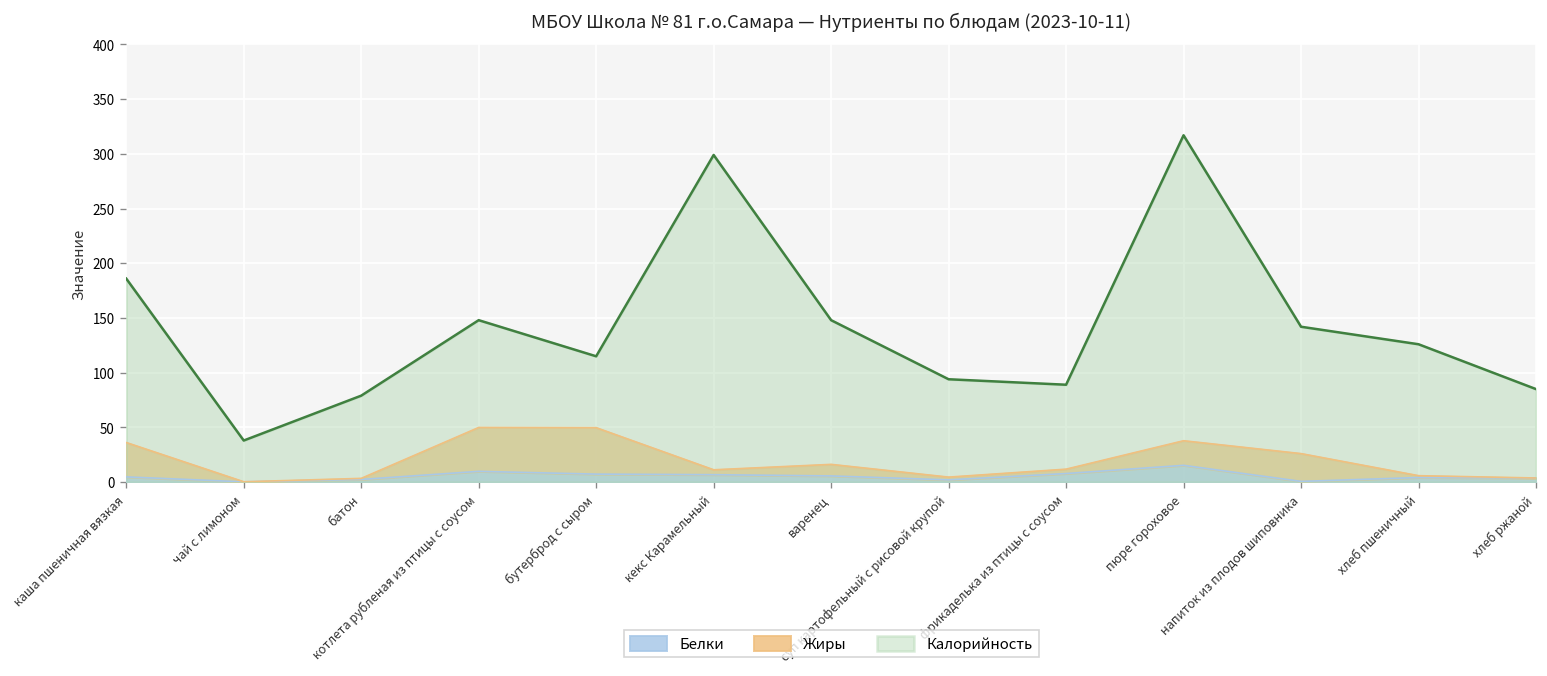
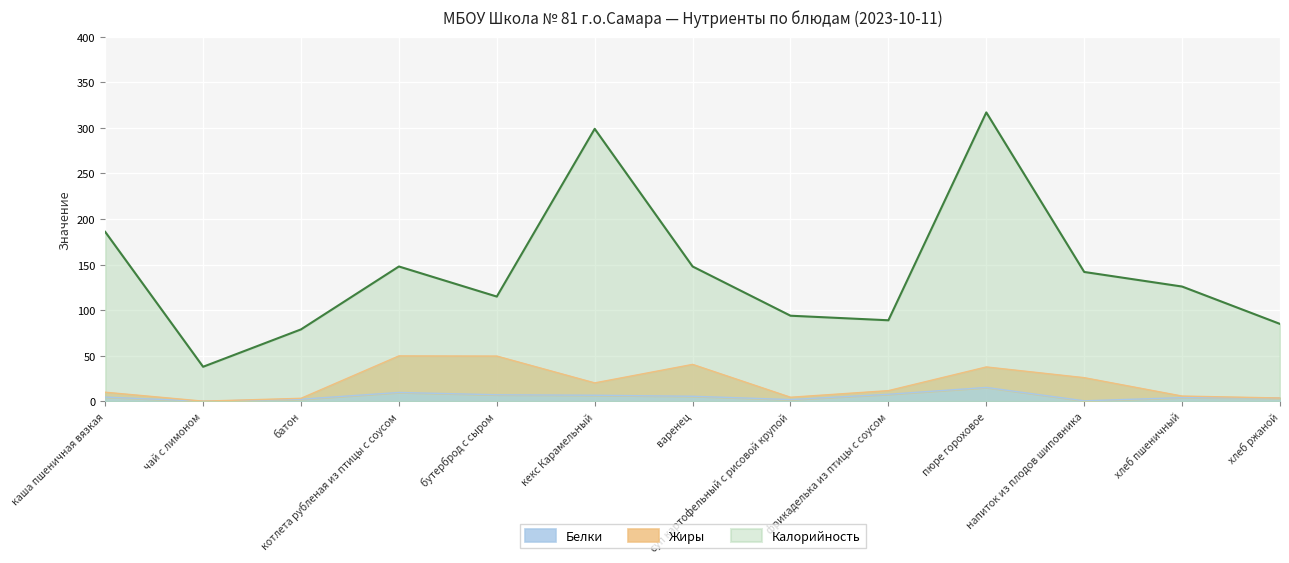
Жиры, каша пшеничная вязкая: 30 -> 10
Жиры, кекс Карамельный: 0 -> 10
Жиры, варенец: 10 -> 30
